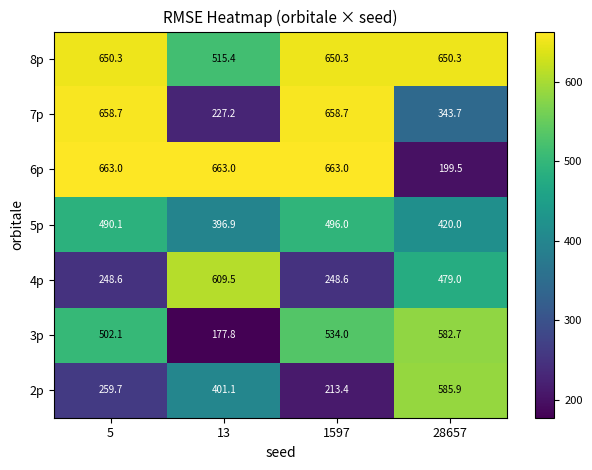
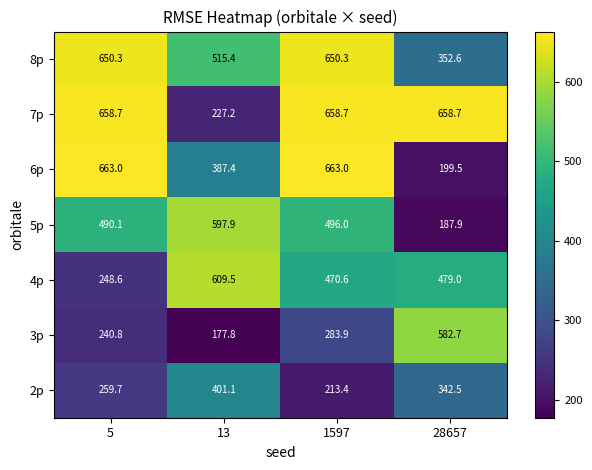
8p, 28657: 650.3 -> 352.6
7p, 28657: 343.7 -> 658.7
6p, 13: 663.0 -> 387.4
5p, 13: 396.9 -> 597.9
5p, 28657: 420.0 -> 187.9
4p, 1597: 248.6 -> 470.6
3p, 5: 502.1 -> 240.8
3p, 1597: 534.0 -> 283.9
2p, 28657: 585.9 -> 342.5
